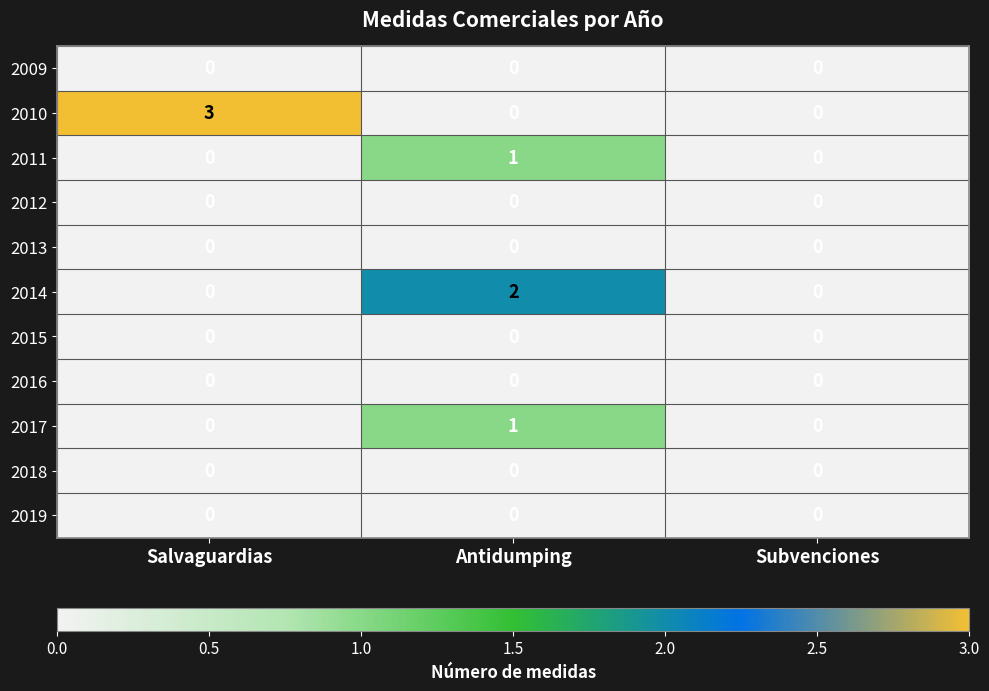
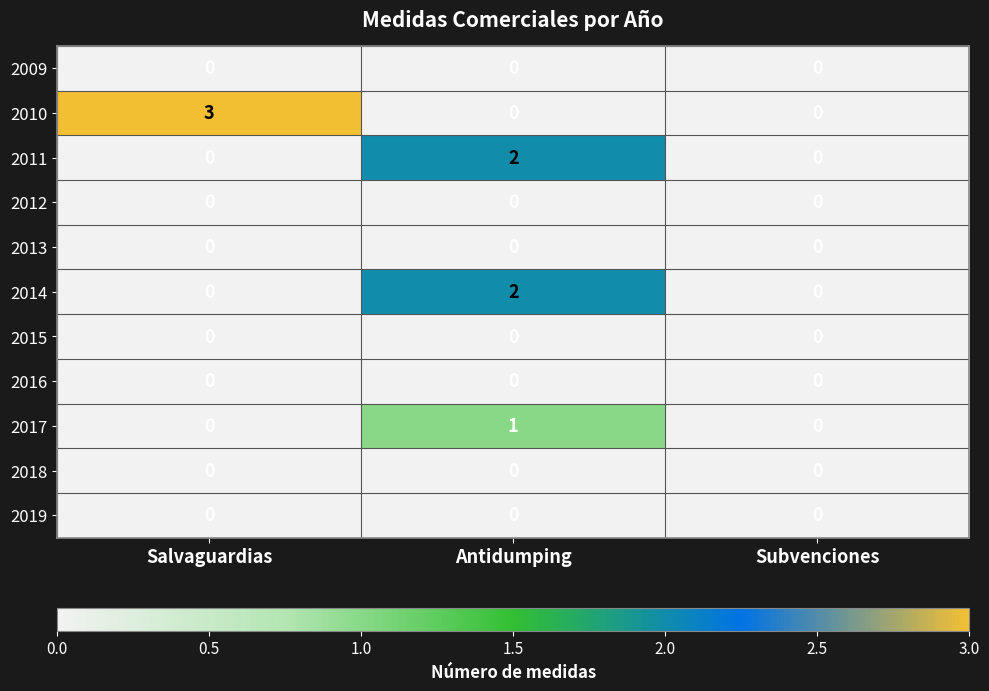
2011, Antidumping: 1 -> 2
